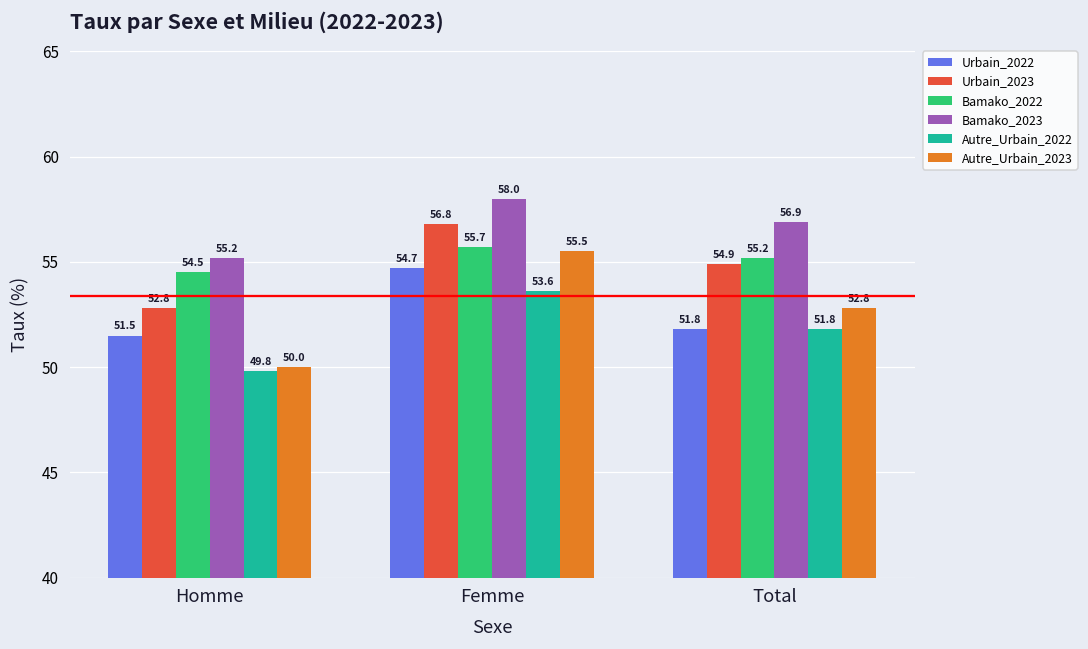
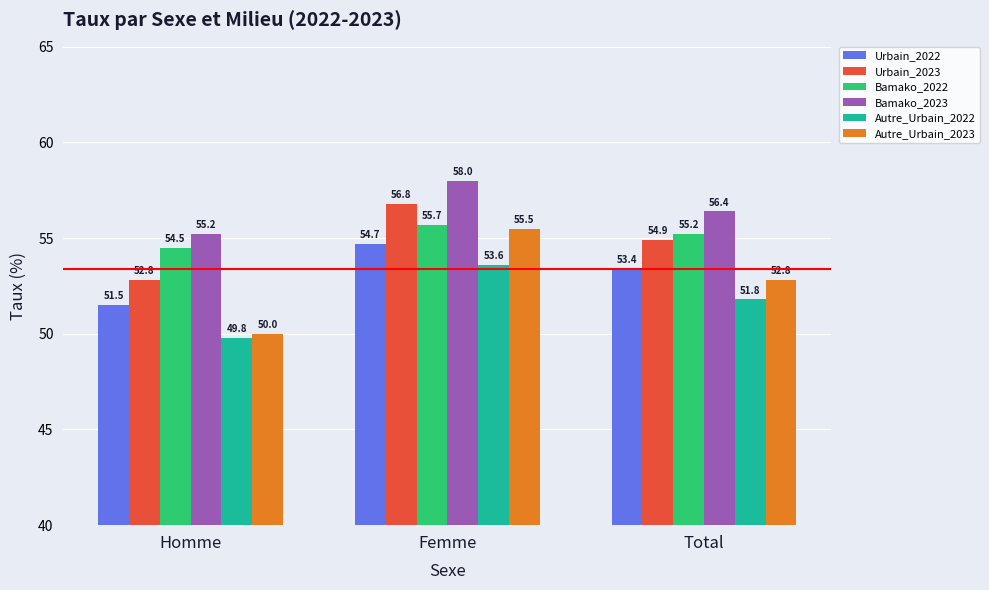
Urbain_2022, Total: 51.8 -> 53.4
Bamako_2023, Total: 56.9 -> 56.4
